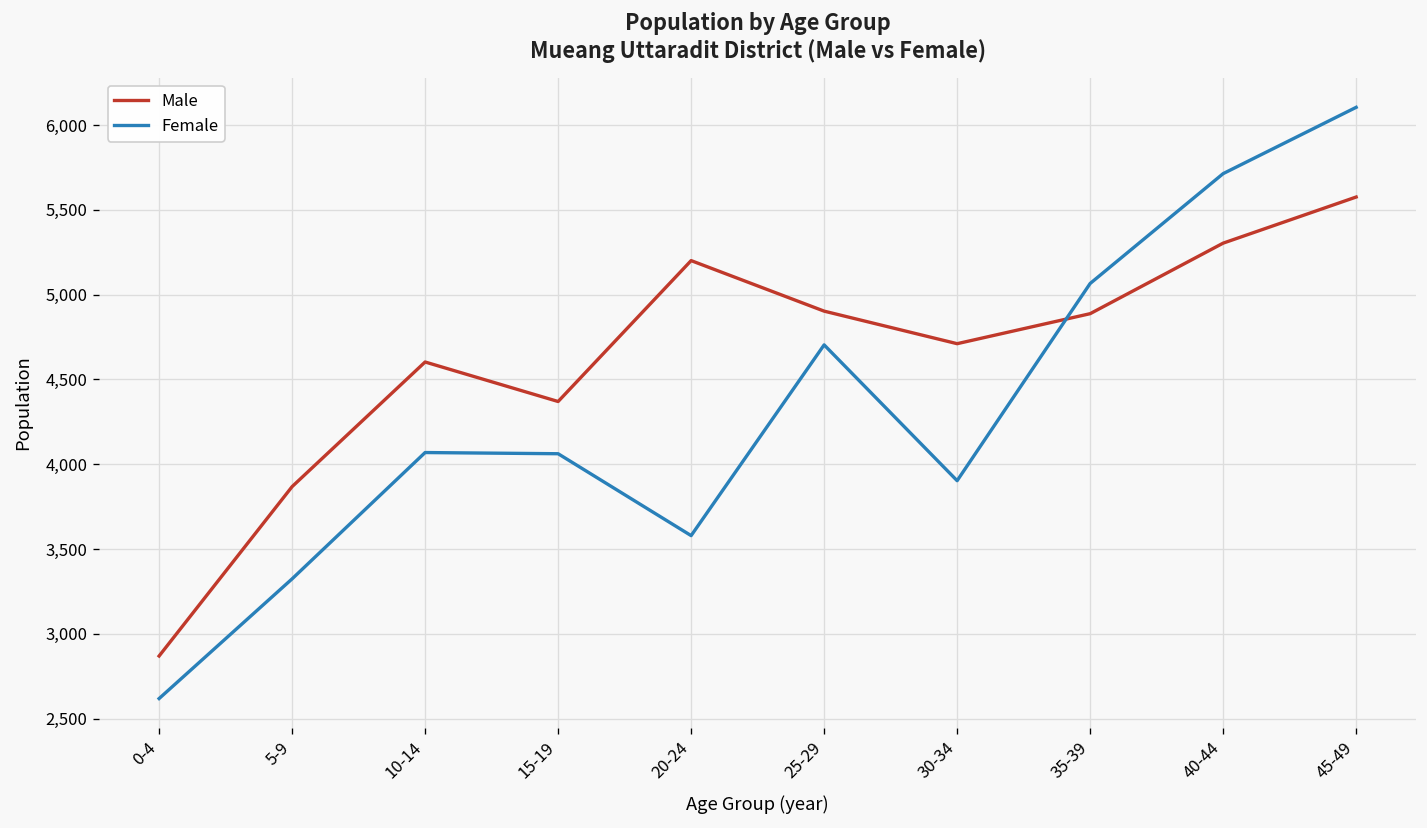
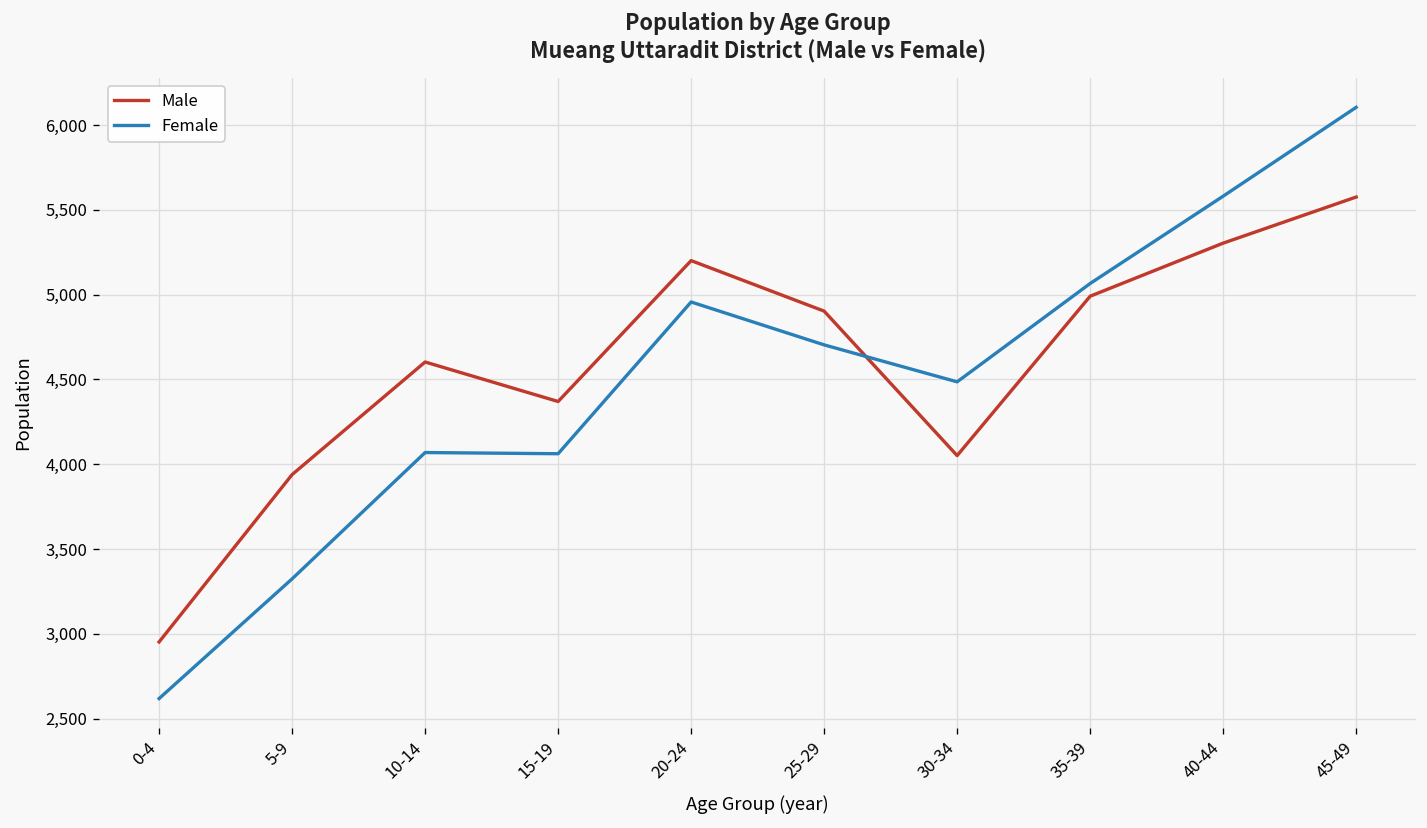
Male, 0-4: 2,870 -> 2,950
Male, 5-9: 3,870 -> 3,940
Female, 20-24: 3,580 -> 4,960
Male, 30-34: 4,710 -> 4,050
Female, 30-34: 3,900 -> 4,490
Male, 35-39: 4,890 -> 4,990
Female, 40-44: 5,710 -> 5,580
